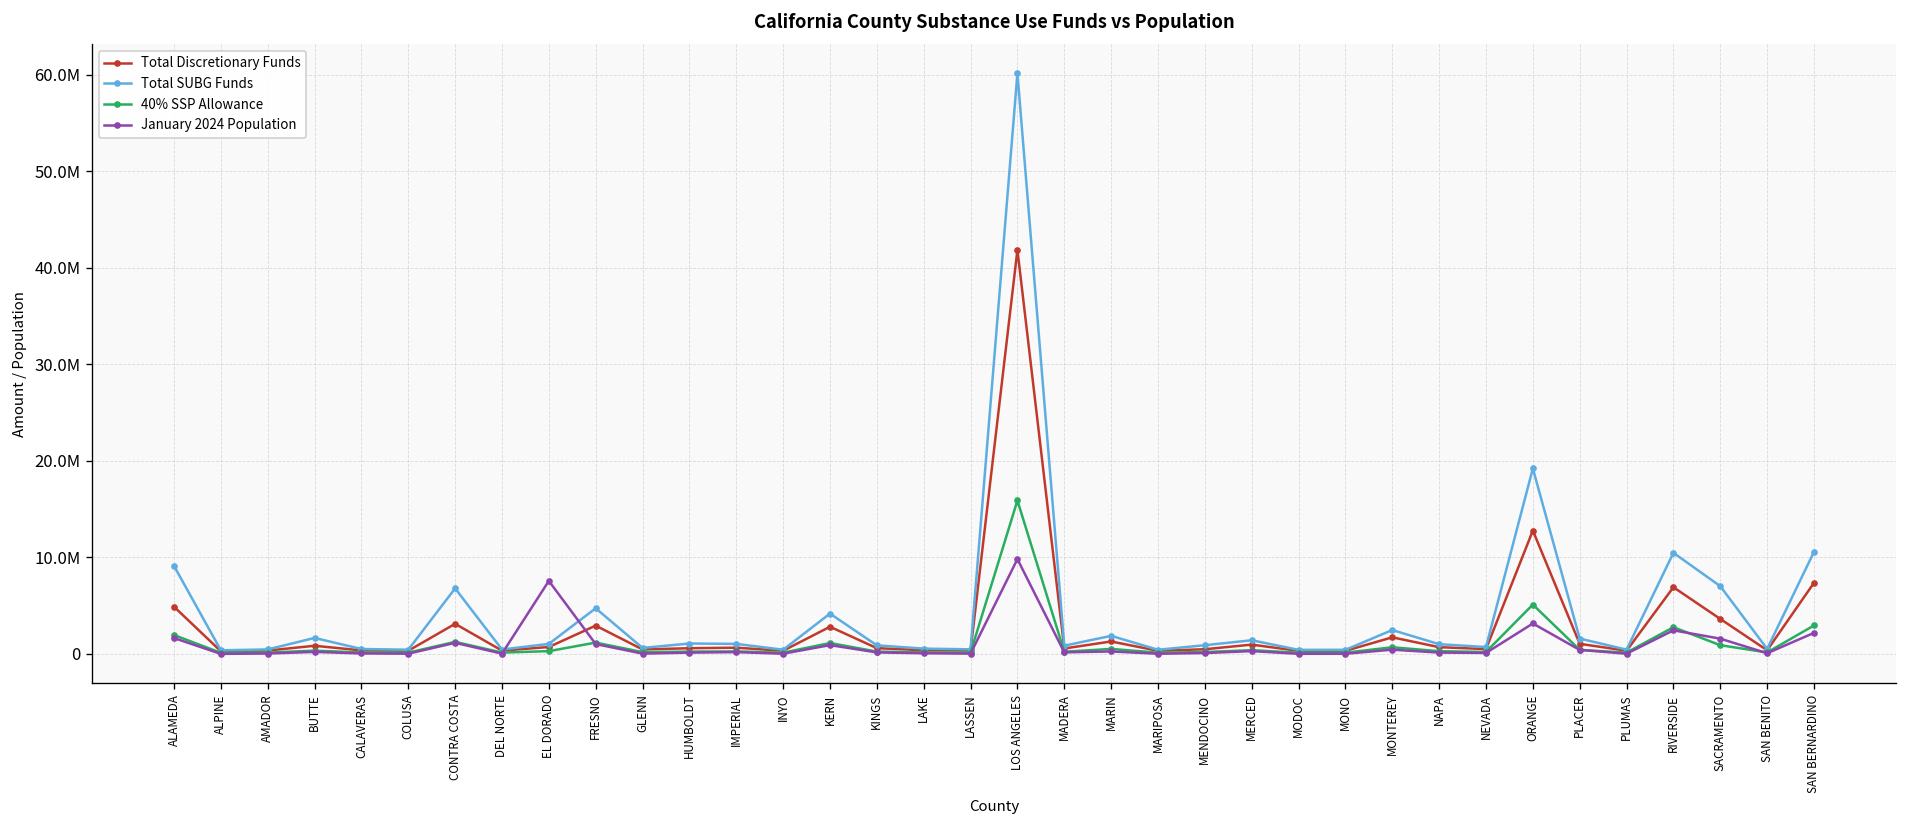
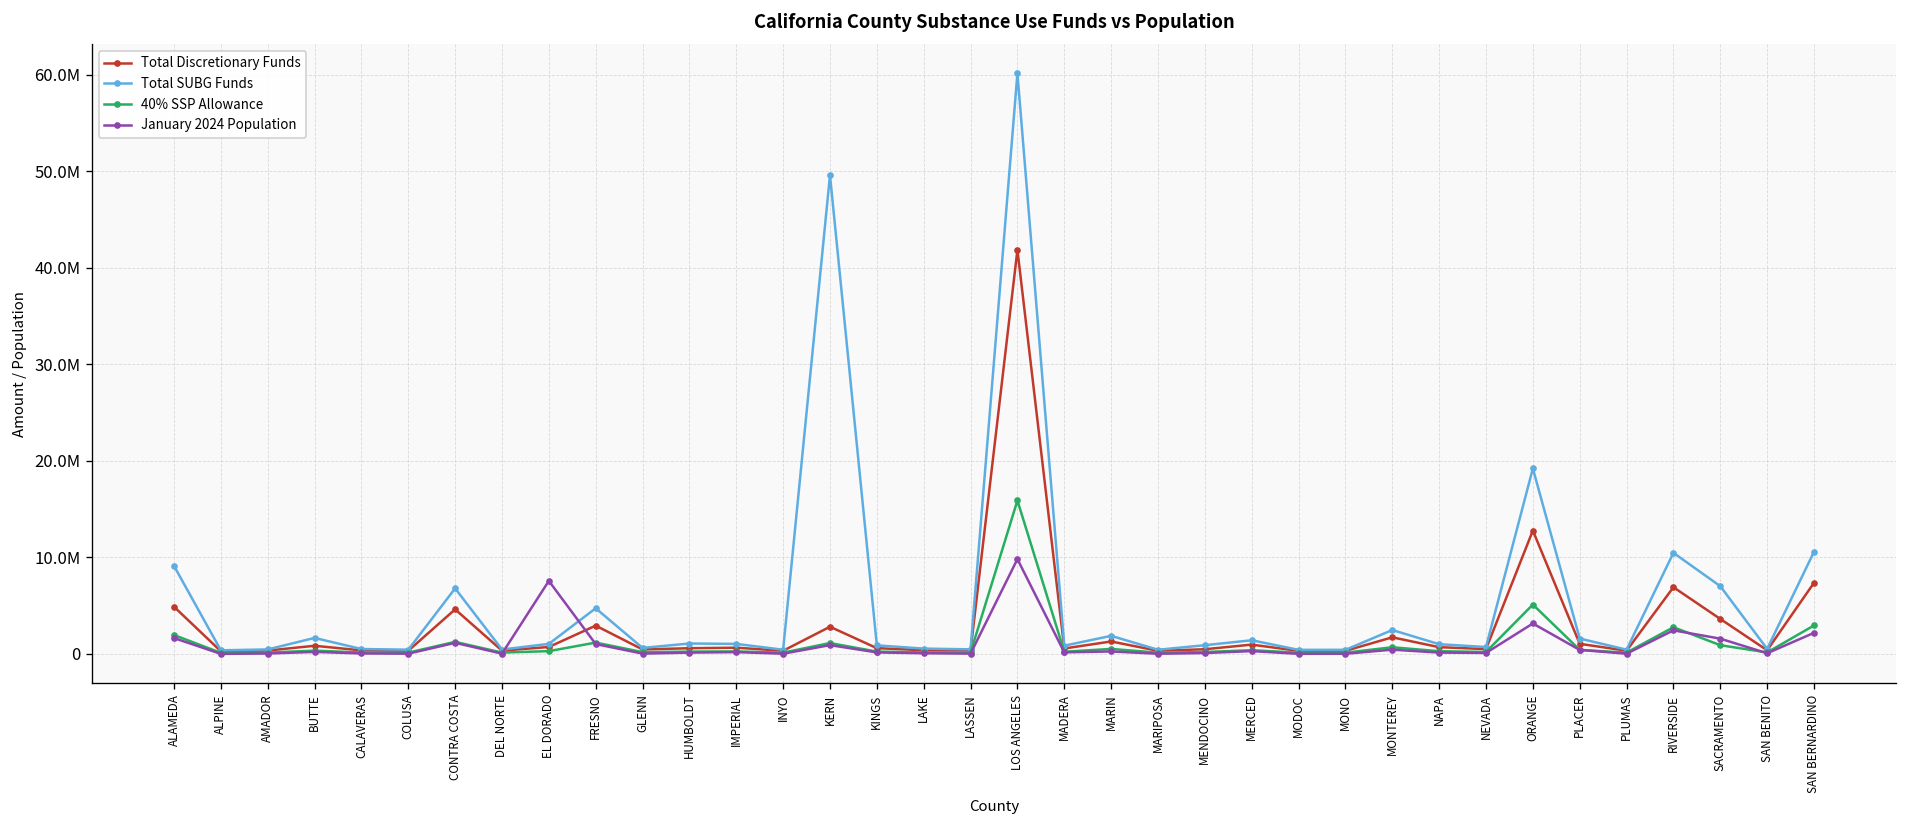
Total Discretionary Funds, CONTRA COSTA: 3000000 -> 5000000
Total SUBG Funds, KERN: 4000000 -> 50000000
